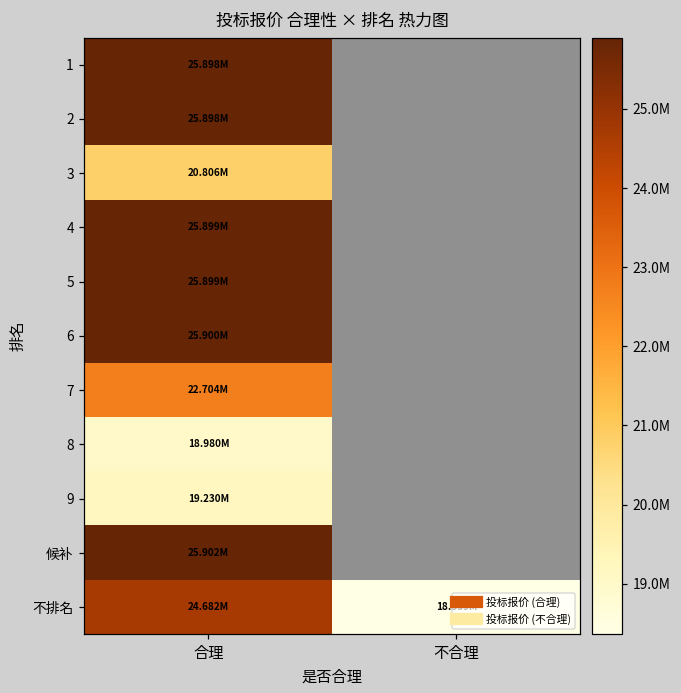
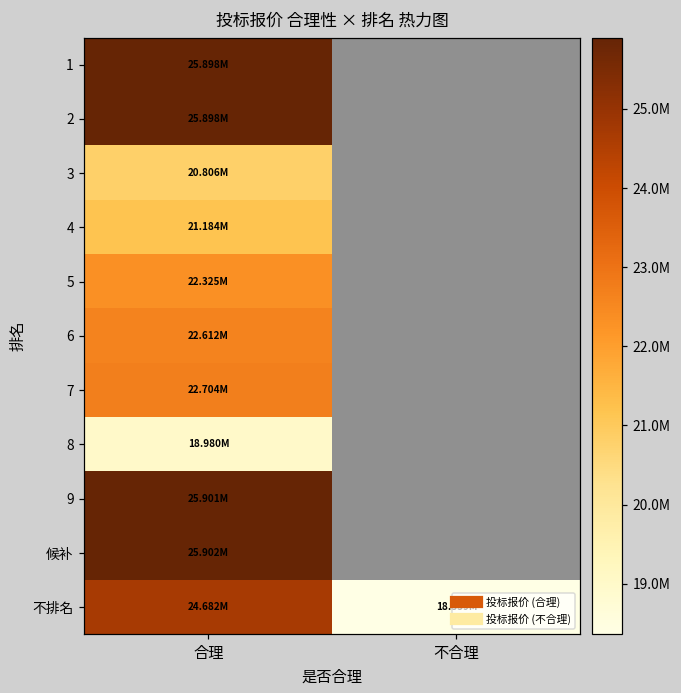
4, 合理: 25.899M -> 21.184M
5, 合理: 25.899M -> 22.325M
6, 合理: 25.900M -> 22.612M
9, 合理: 19.230M -> 25.901M
